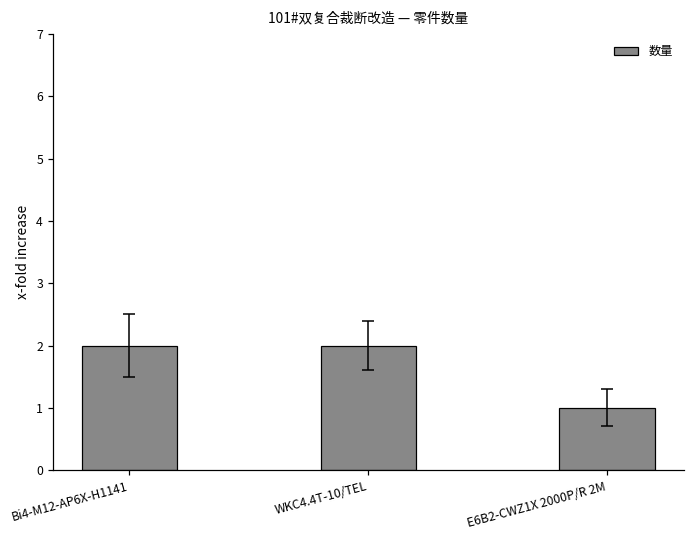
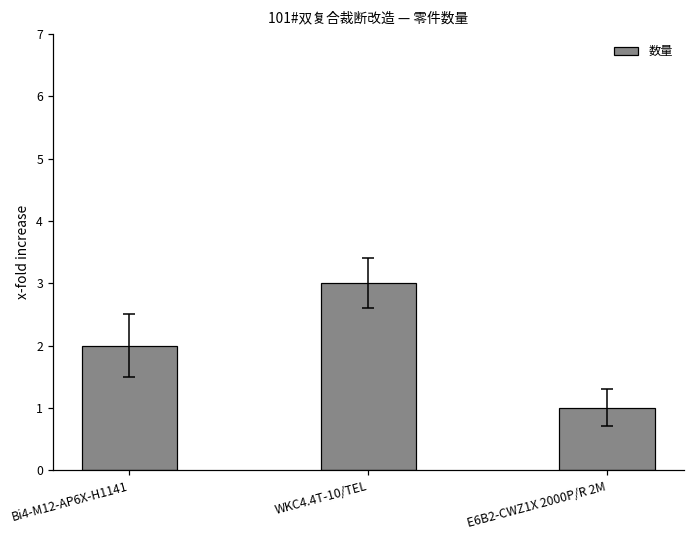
数量, WKC4.4T-10/TEL: 2 -> 3
